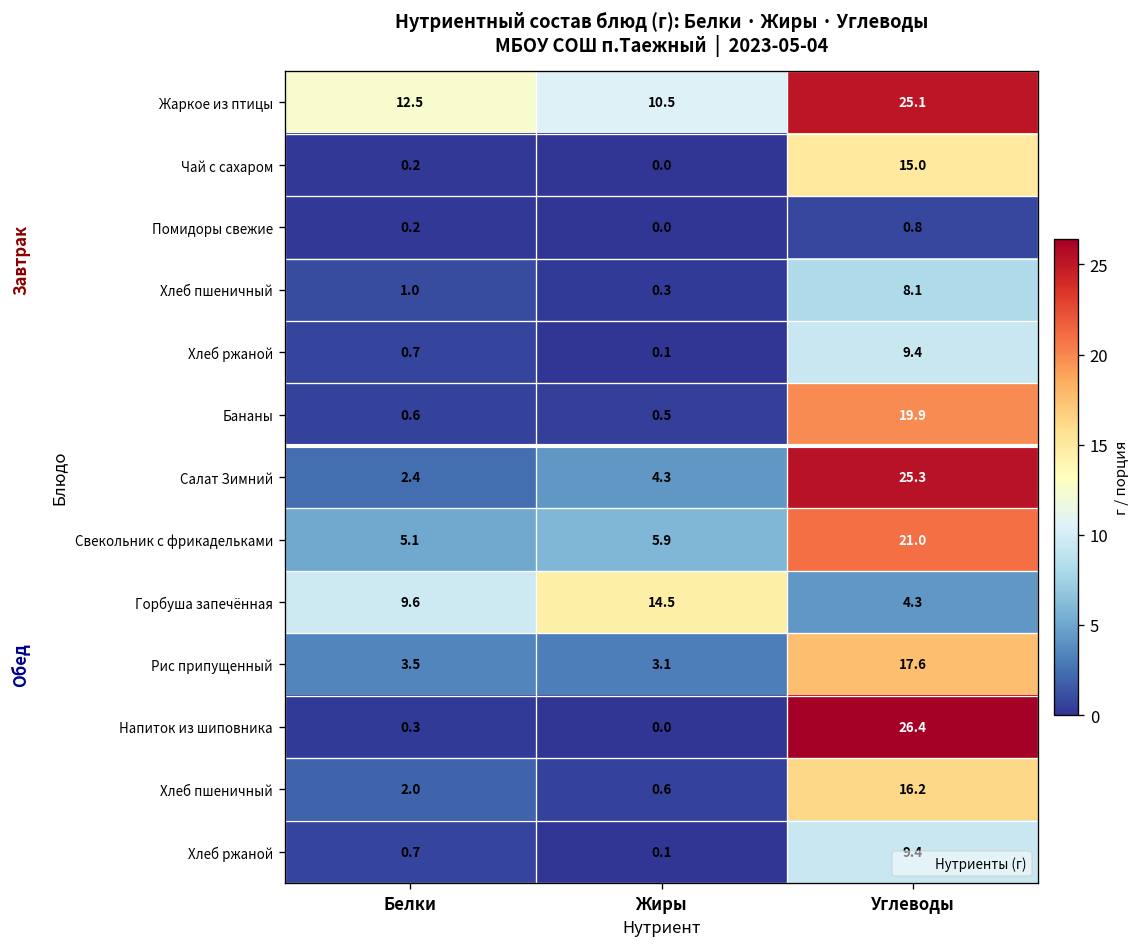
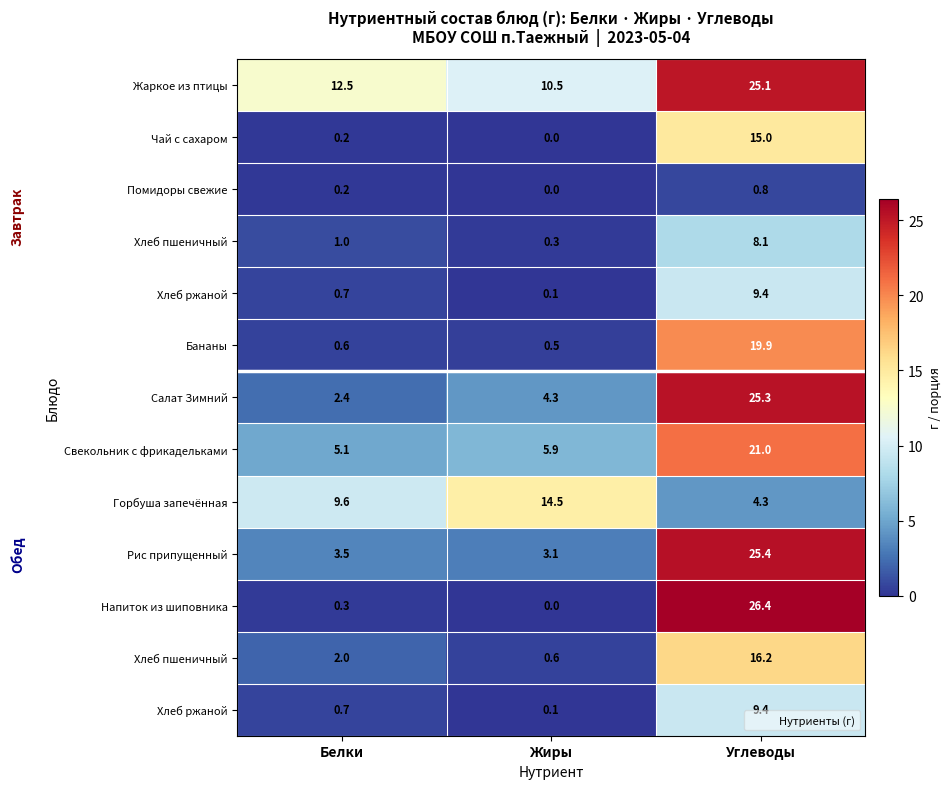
Рис припущенный, Углеводы: 17.6 -> 25.4
